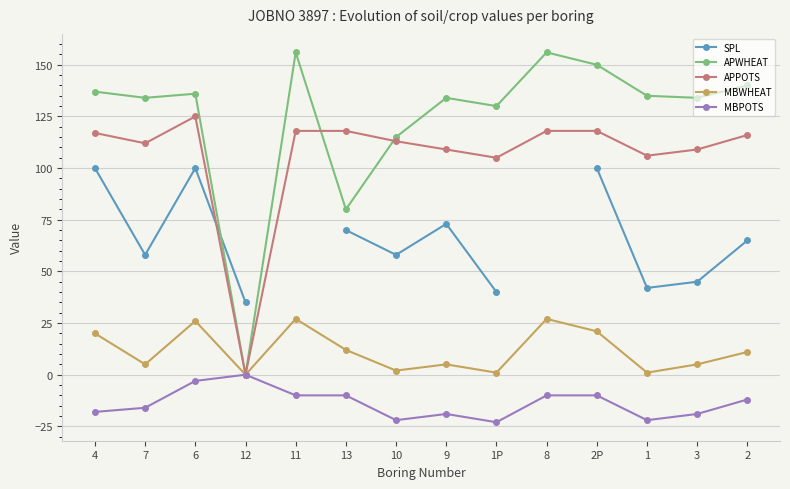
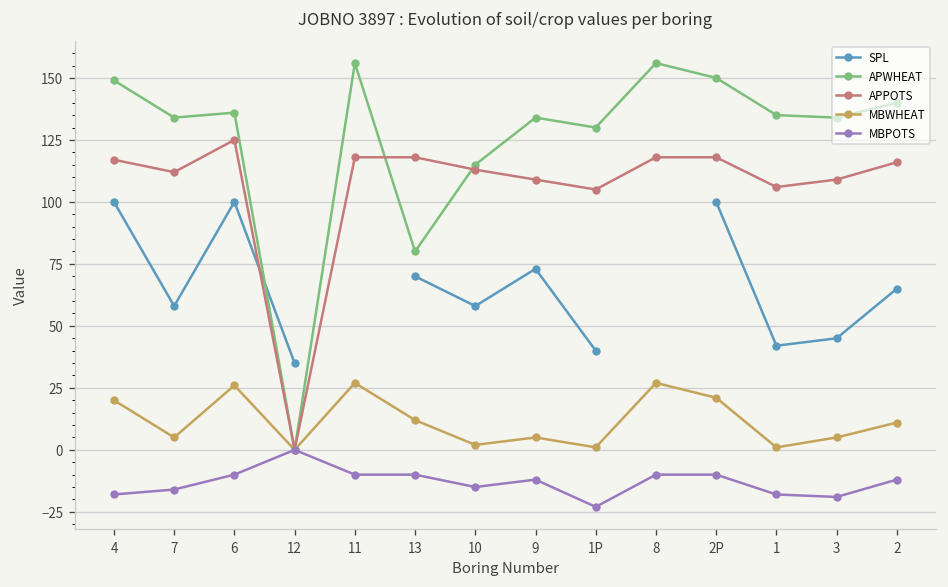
APWHEAT, 4: 137 -> 149
MBPOTS, 6: -3 -> -10
MBPOTS, 10: -22 -> -15
MBPOTS, 9: -19 -> -12
MBPOTS, 1: -22 -> -18
